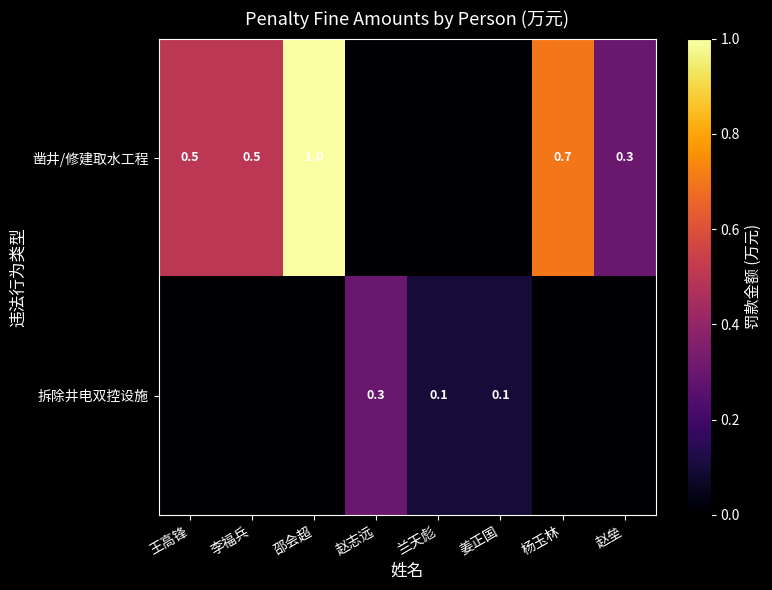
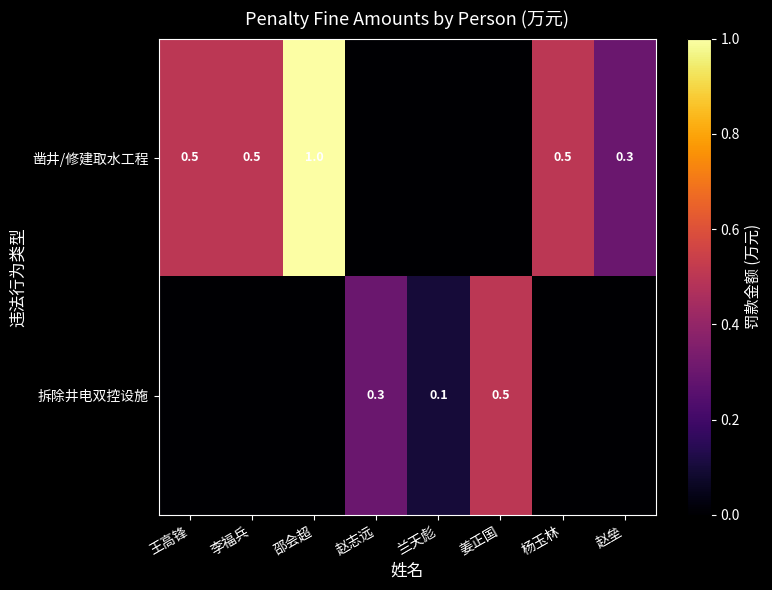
凿井/修建取水工程, 杨玉林: 0.7 -> 0.5
拆除井电双控设施, 姜正国: 0.1 -> 0.5
